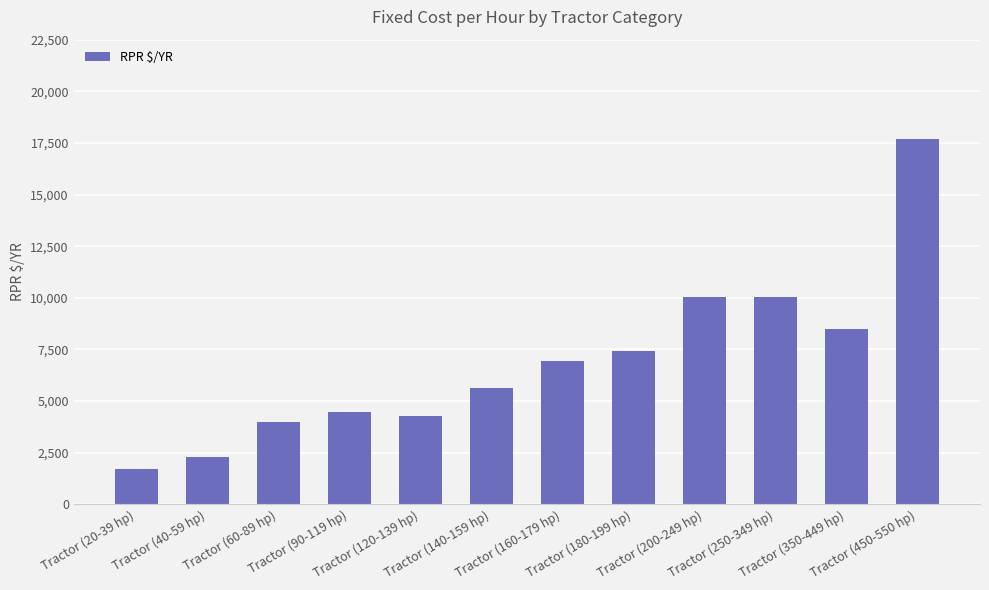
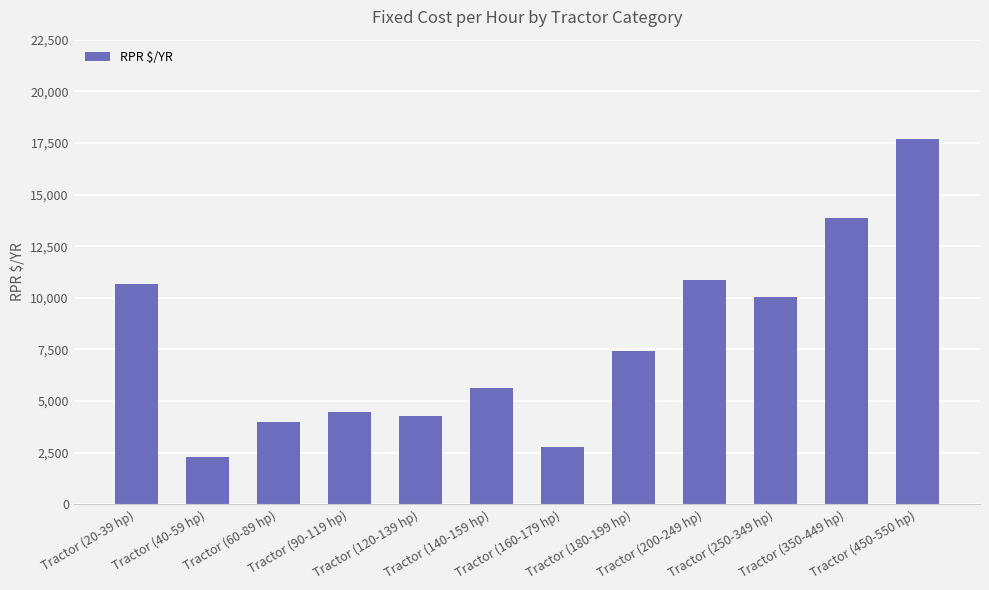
Tractor (20-39 hp): 1,700 -> 10,700
Tractor (160-179 hp): 6,900 -> 2,800
Tractor (200-249 hp): 10,000 -> 10,900
Tractor (350-449 hp): 8,500 -> 13,900
